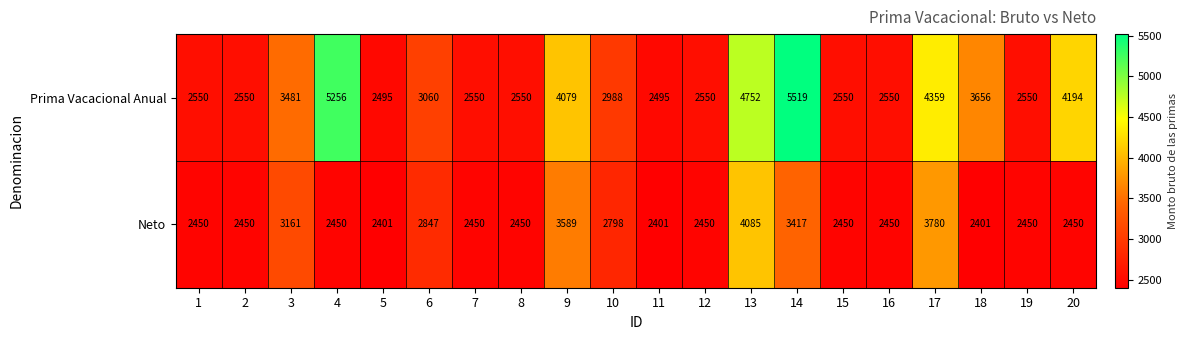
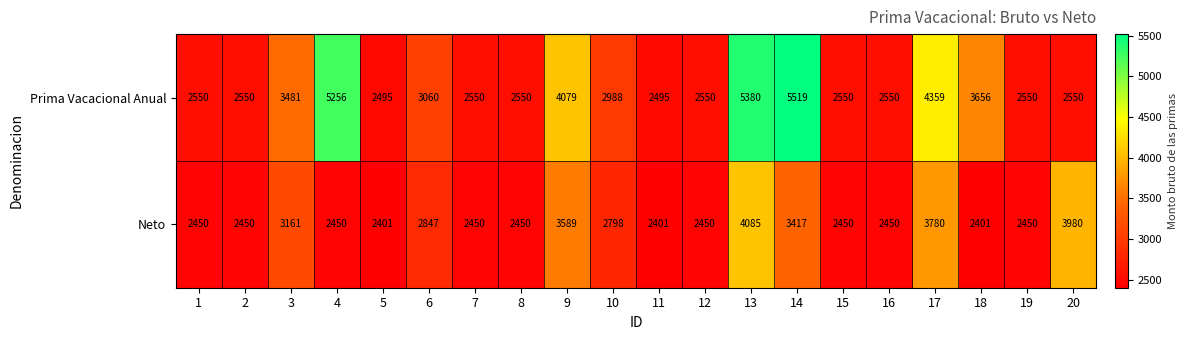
Prima Vacacional Anual, 13: 4752 -> 5380
Prima Vacacional Anual, 20: 4194 -> 2550
Neto, 20: 2450 -> 3980
